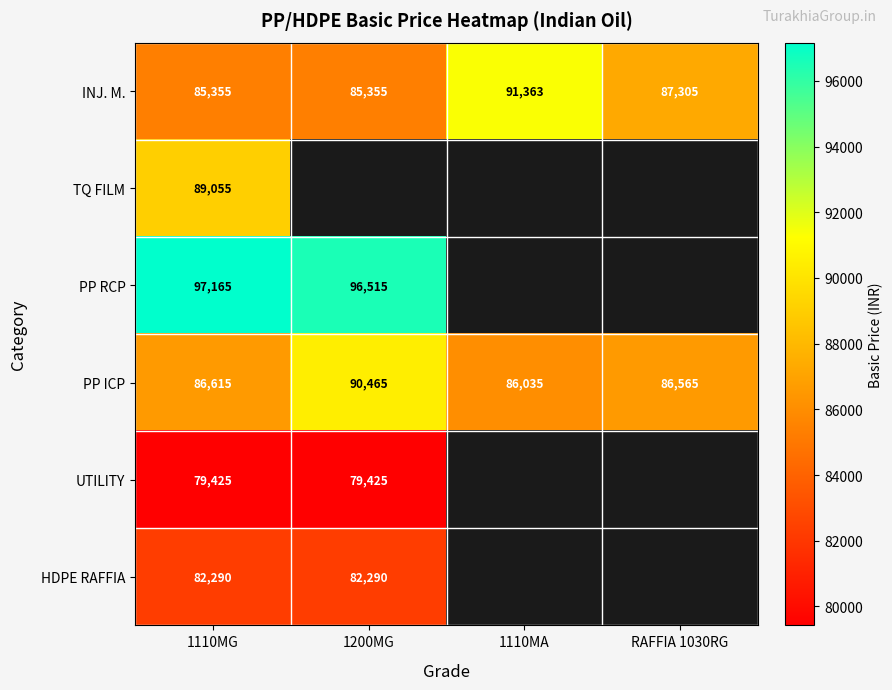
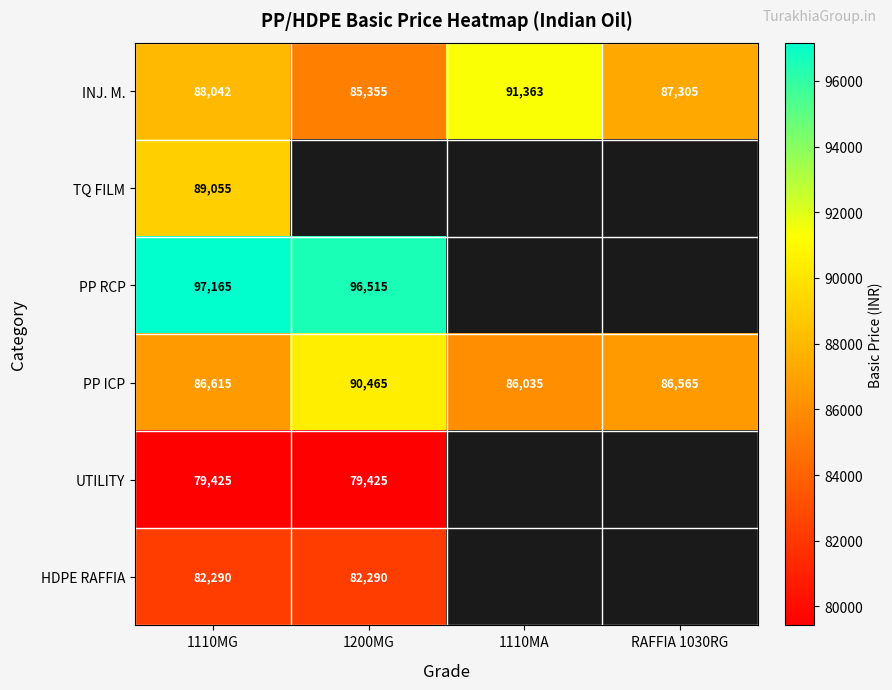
INJ. M., 1110MG: 85,355 -> 88,042
